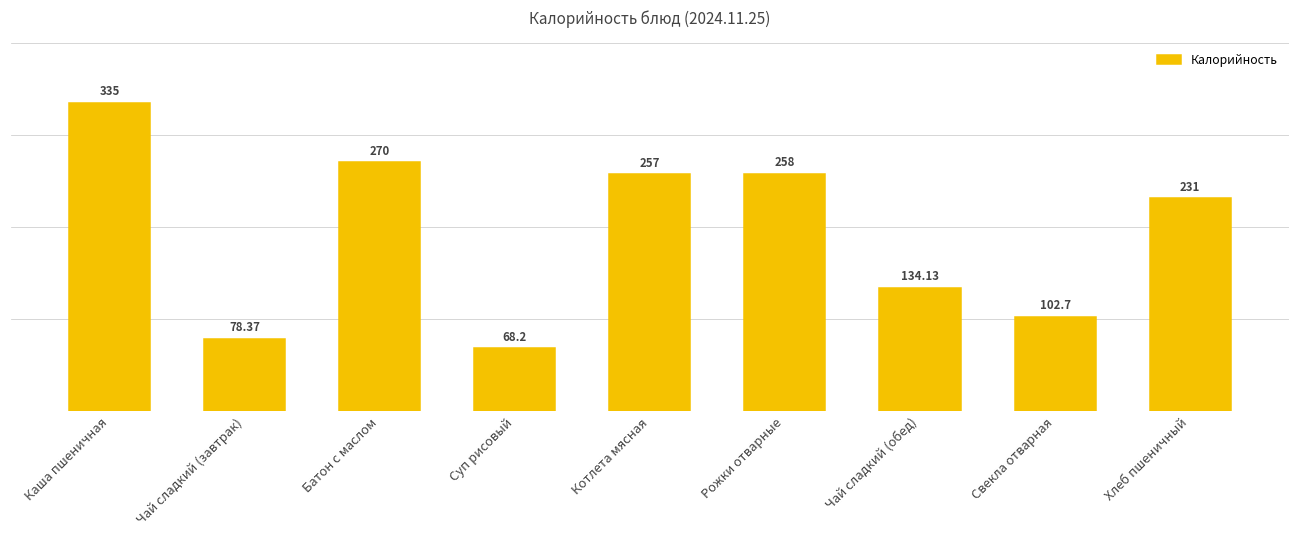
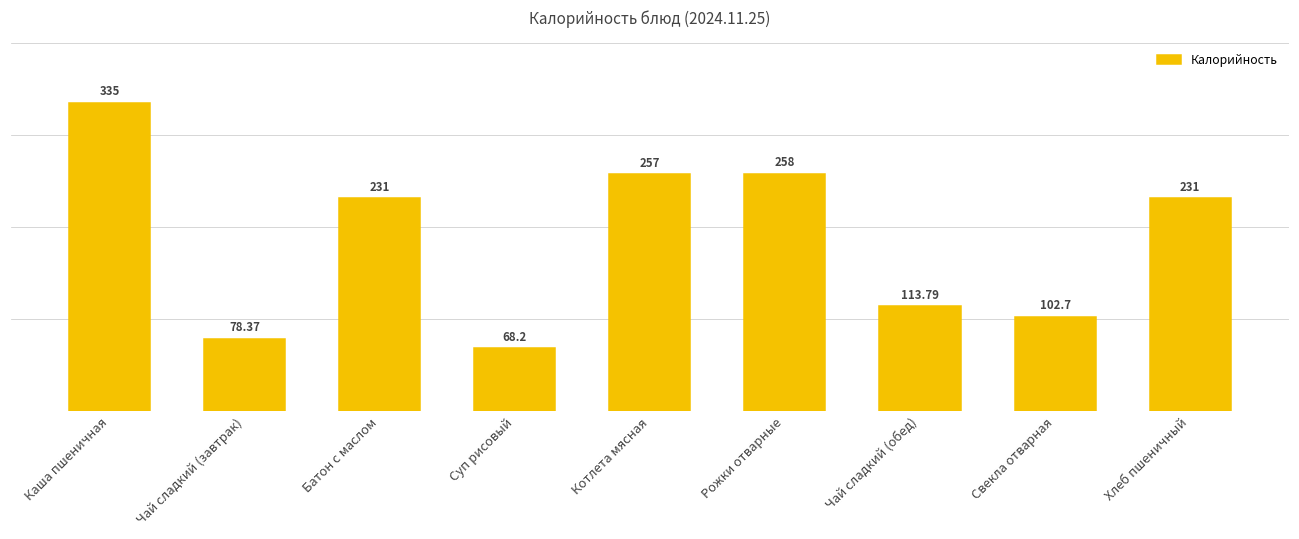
Батон с маслом: 270 -> 231
Чай сладкий (обед): 134.13 -> 113.79
